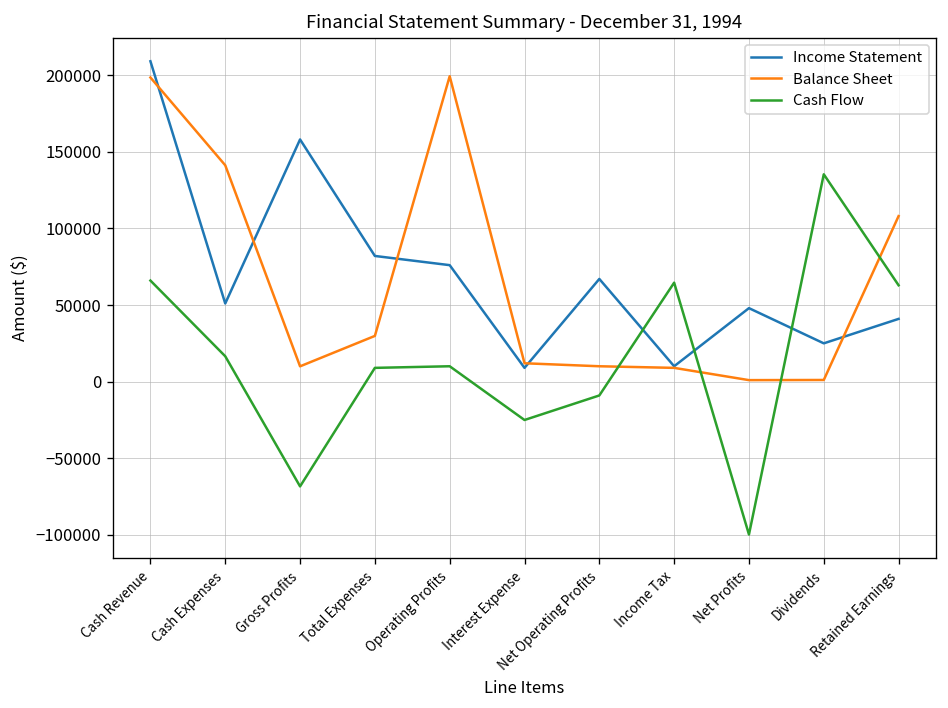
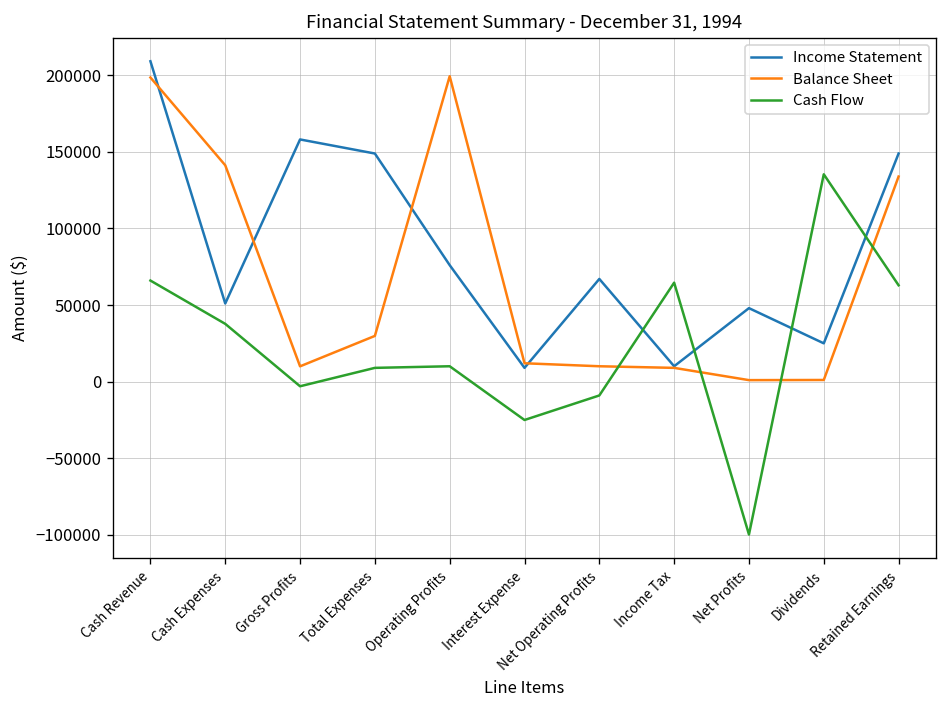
Cash Flow, Cash Expenses: 17000 -> 38000
Cash Flow, Gross Profits: -68000 -> -3000
Income Statement, Total Expenses: 82000 -> 149000
Income Statement, Retained Earnings: 41000 -> 149000
Balance Sheet, Retained Earnings: 108000 -> 134000
